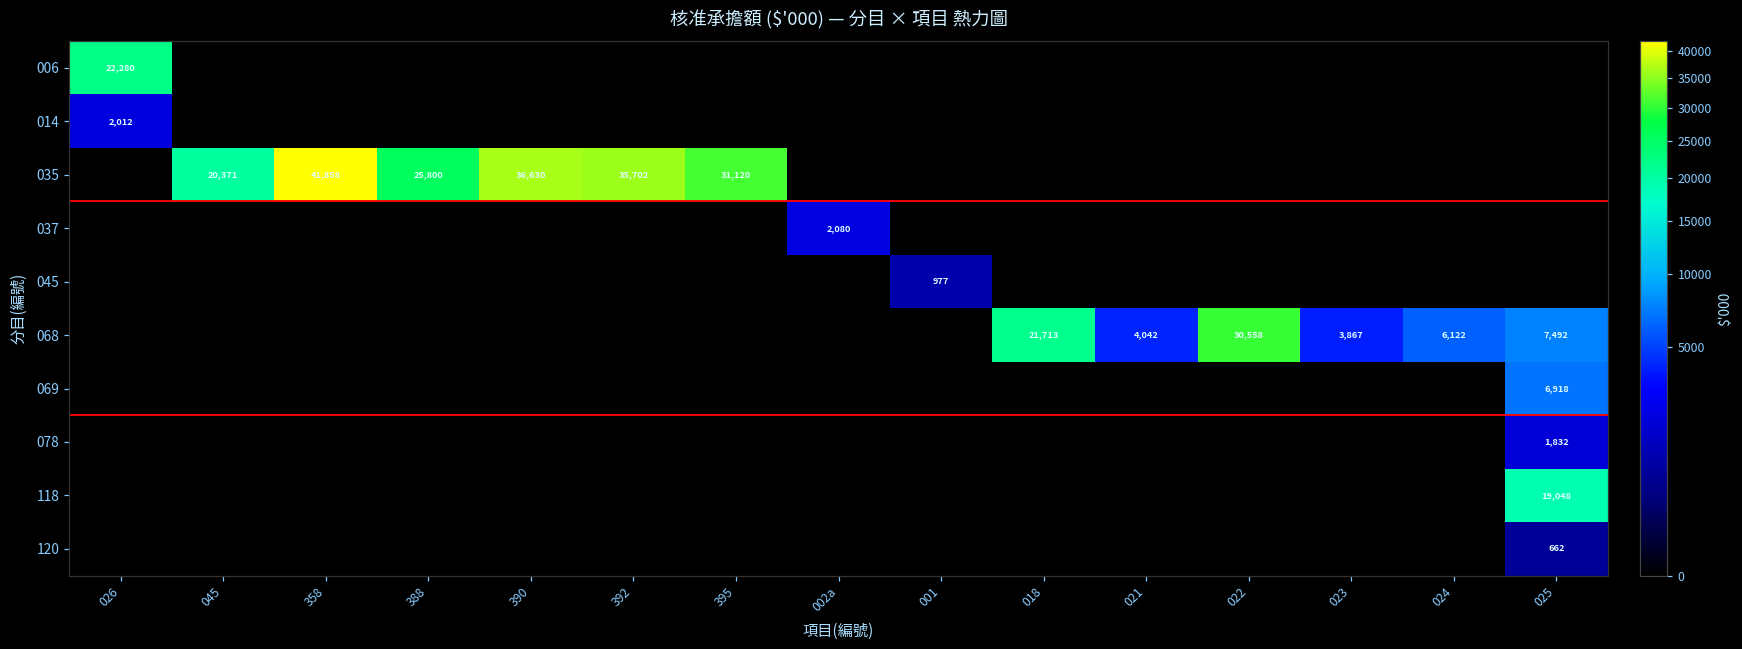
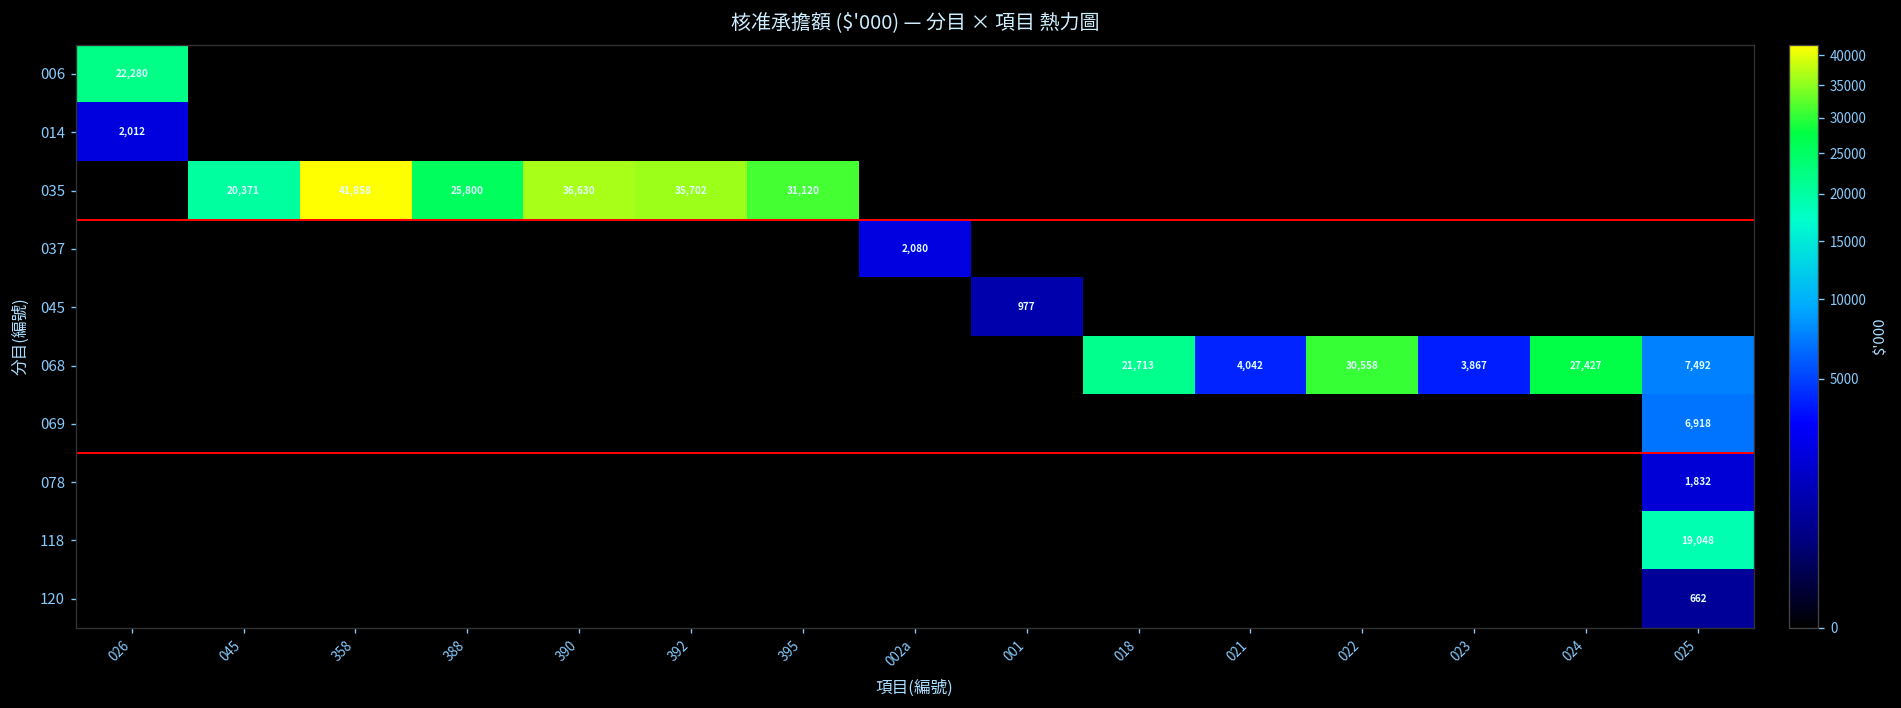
068, 024: 6,122 -> 27,427
